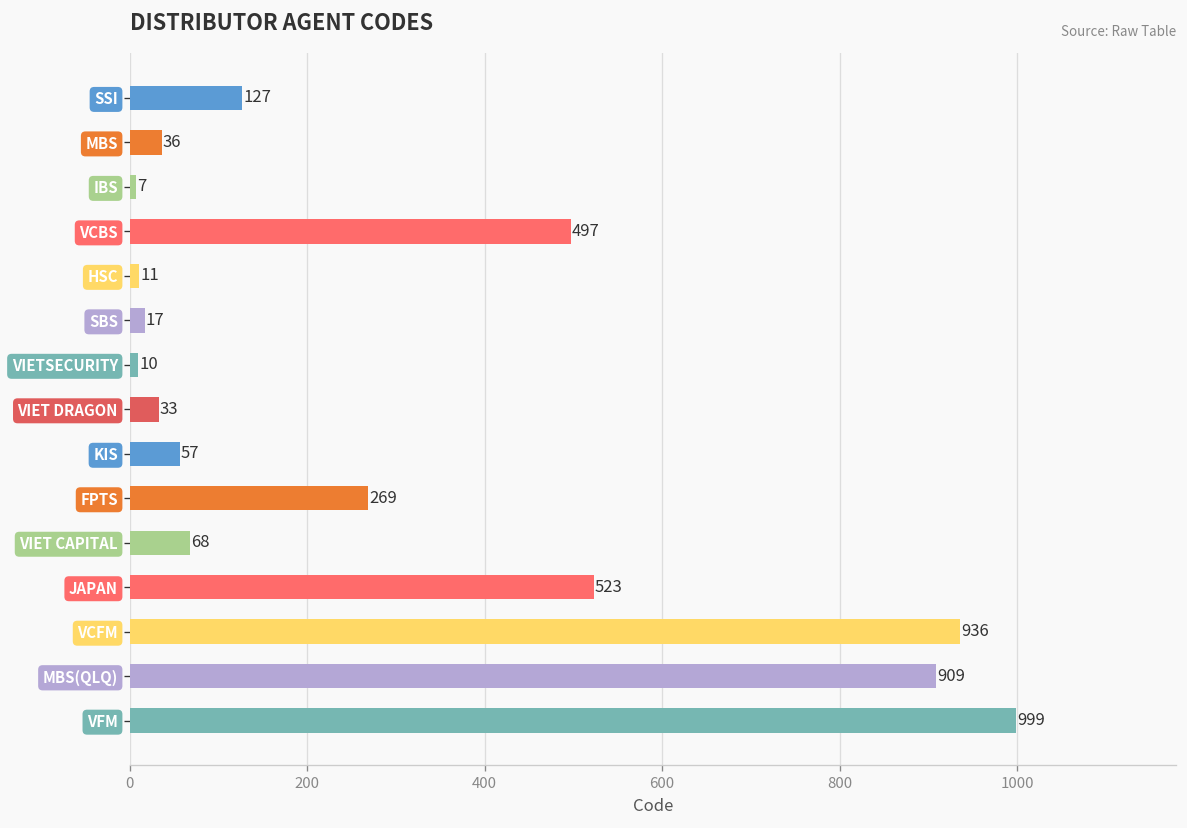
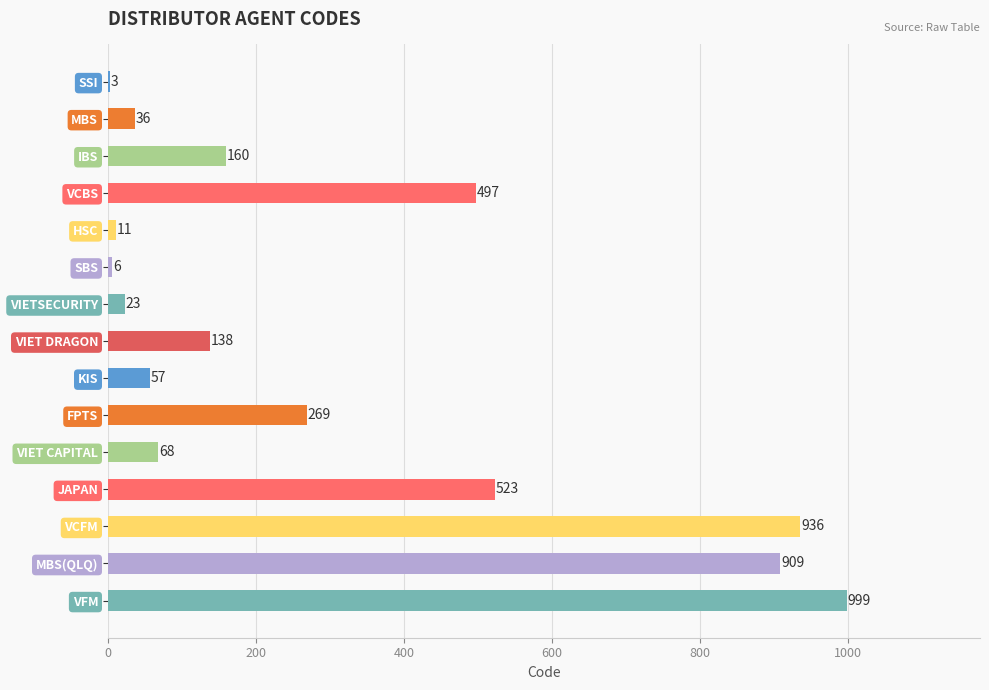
SSI: 127 -> 3
IBS: 7 -> 160
SBS: 17 -> 6
VIETSECURITY: 10 -> 23
VIET DRAGON: 33 -> 138
